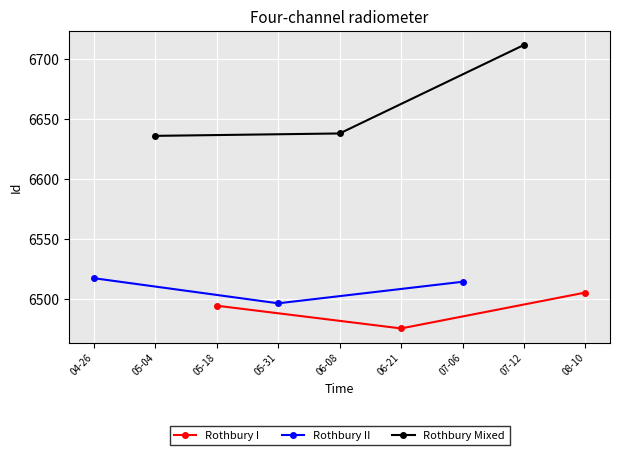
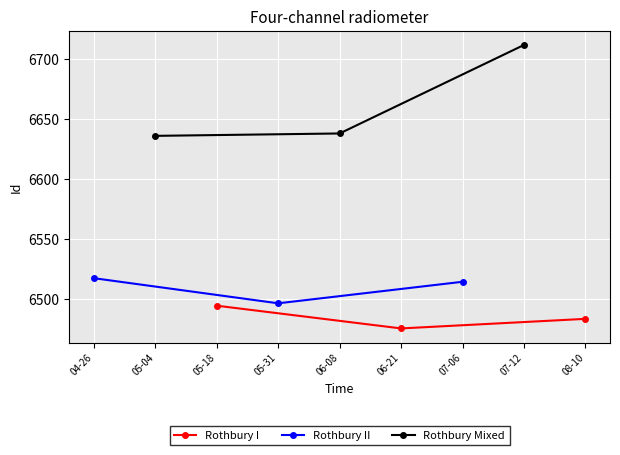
Rothbury I, 08-10: 6505 -> 6483
